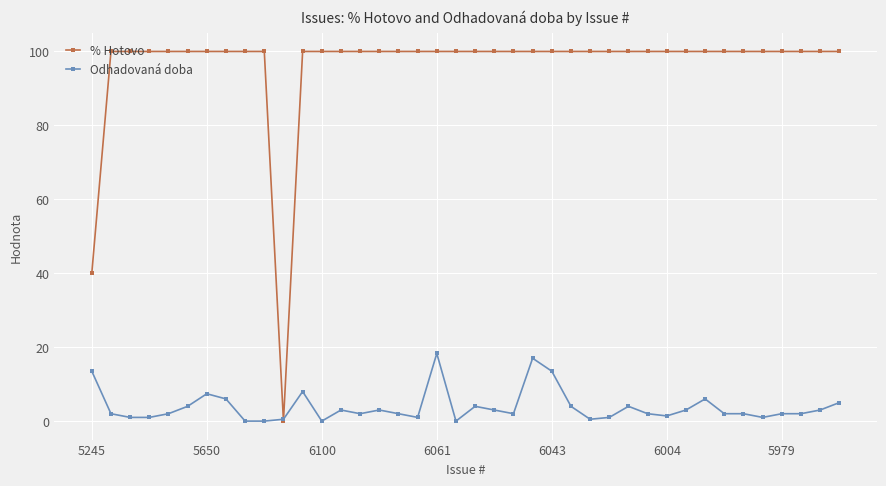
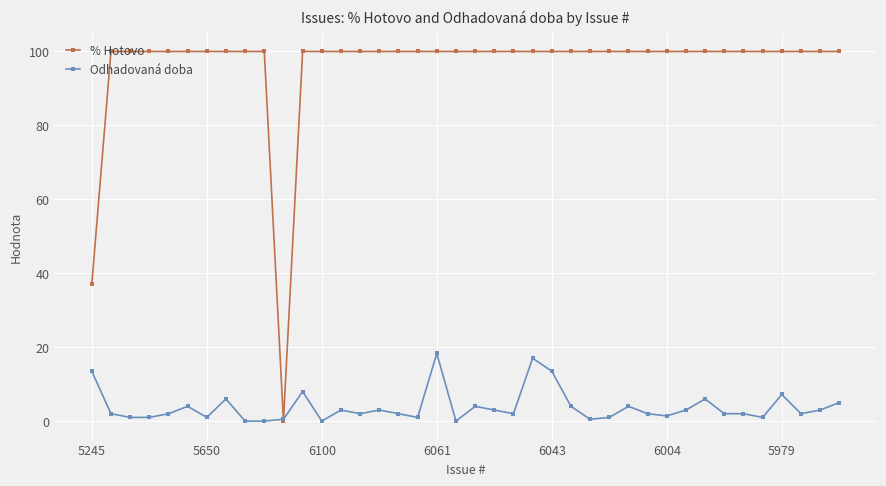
% Hotovo, 5245: 40 -> 37
Odhadovaná doba, 5650: 7 -> 1
Odhadovaná doba, 5979: 2 -> 7
